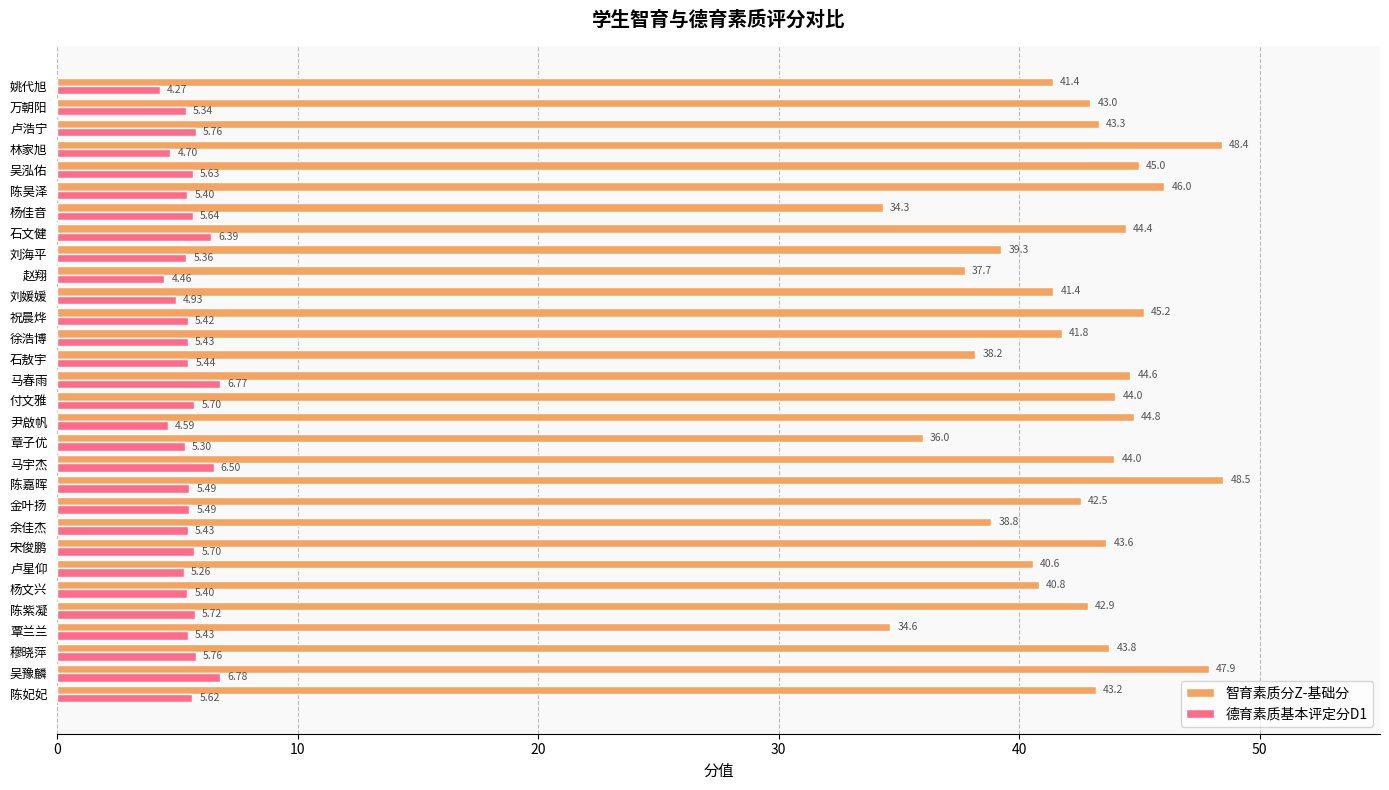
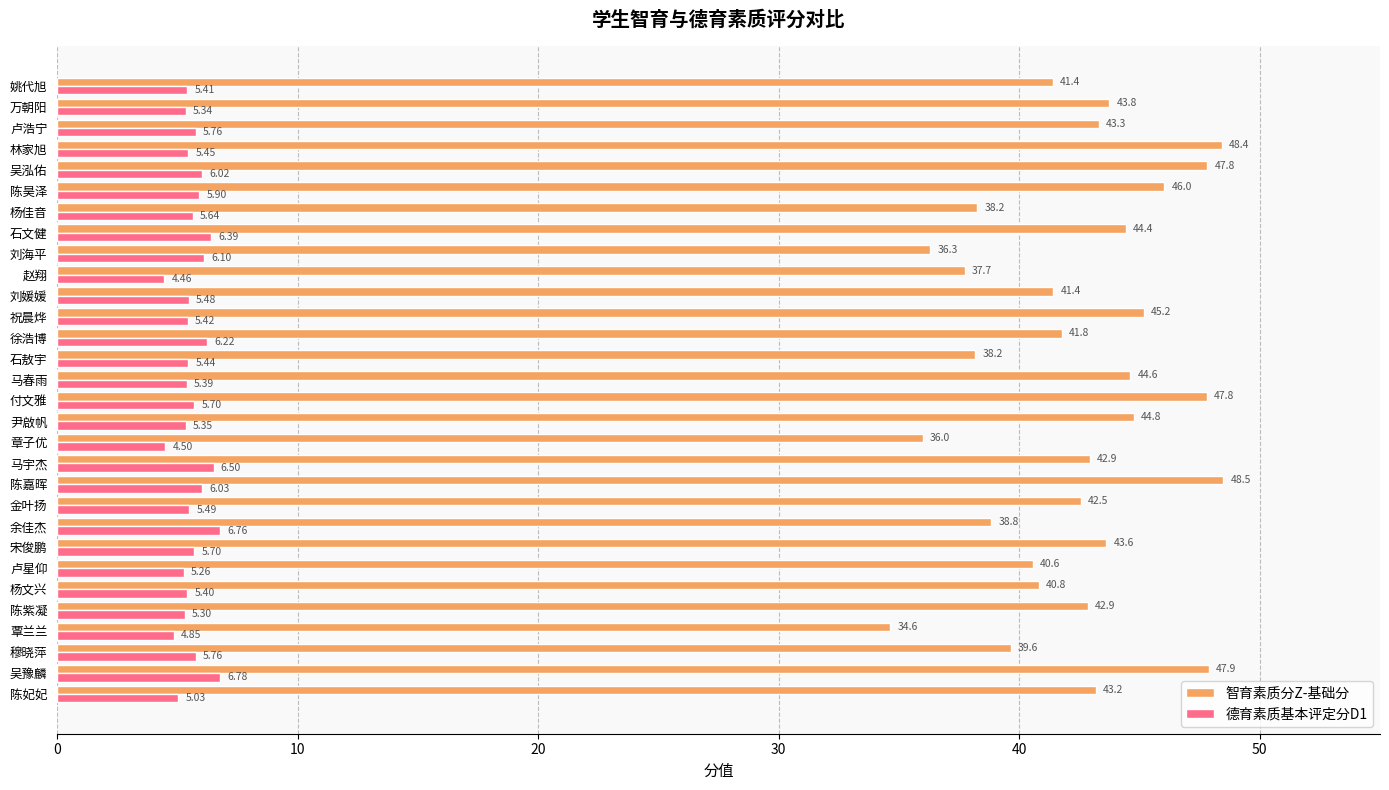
德育素质基本评定分D1, 姚代旭: 4.27 -> 5.41
智育素质分Z-基础分, 万朝阳: 43.0 -> 43.8
德育素质基本评定分D1, 林家旭: 4.70 -> 5.45
智育素质分Z-基础分, 吴泓佑: 45.0 -> 47.8
德育素质基本评定分D1, 吴泓佑: 5.63 -> 6.02
德育素质基本评定分D1, 陈昊泽: 5.40 -> 5.90
智育素质分Z-基础分, 杨佳音: 34.3 -> 38.2
智育素质分Z-基础分, 刘海平: 39.3 -> 36.3
德育素质基本评定分D1, 刘海平: 5.36 -> 6.10
德育素质基本评定分D1, 刘媛媛: 4.93 -> 5.48
德育素质基本评定分D1, 徐浩博: 5.43 -> 6.22
德育素质基本评定分D1, 马春雨: 6.77 -> 5.39
智育素质分Z-基础分, 付文雅: 44.0 -> 47.8
德育素质基本评定分D1, 尹啟帆: 4.59 -> 5.35
德育素质基本评定分D1, 章子优: 5.30 -> 4.50
智育素质分Z-基础分, 马宇杰: 44.0 -> 42.9
德育素质基本评定分D1, 陈嘉晖: 5.49 -> 6.03
德育素质基本评定分D1, 余佳杰: 5.43 -> 6.76
德育素质基本评定分D1, 陈紫凝: 5.72 -> 5.30
德育素质基本评定分D1, 覃兰兰: 5.43 -> 4.85
智育素质分Z-基础分, 穆晓萍: 43.8 -> 39.6
德育素质基本评定分D1, 陈妃妃: 5.62 -> 5.03
